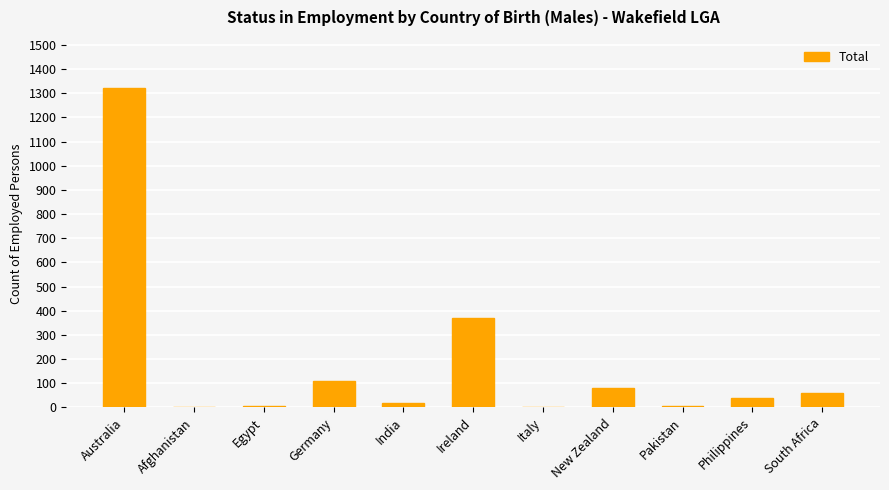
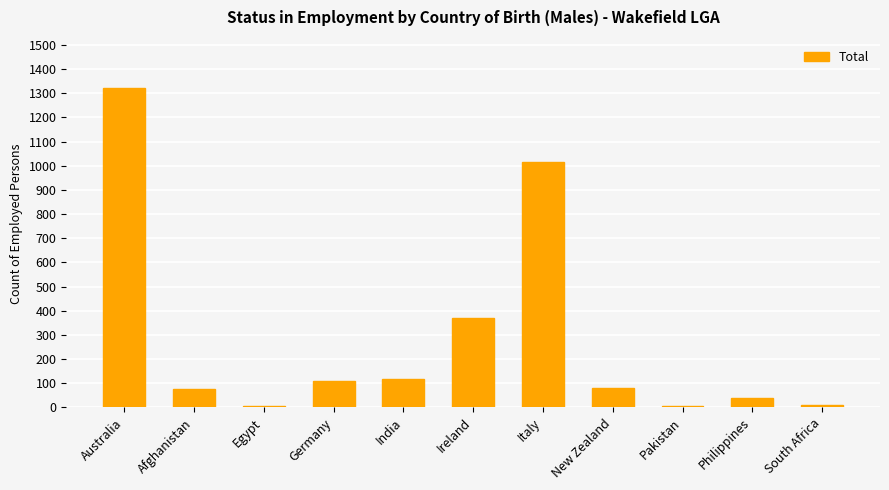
Afghanistan: 0 -> 80
India: 20 -> 120
Italy: 0 -> 1020
South Africa: 60 -> 10
